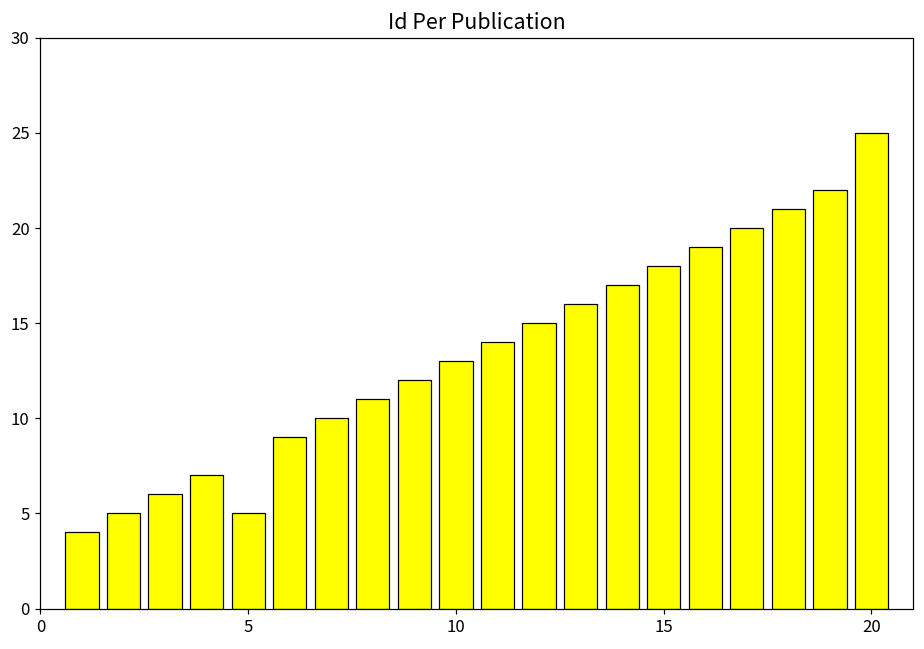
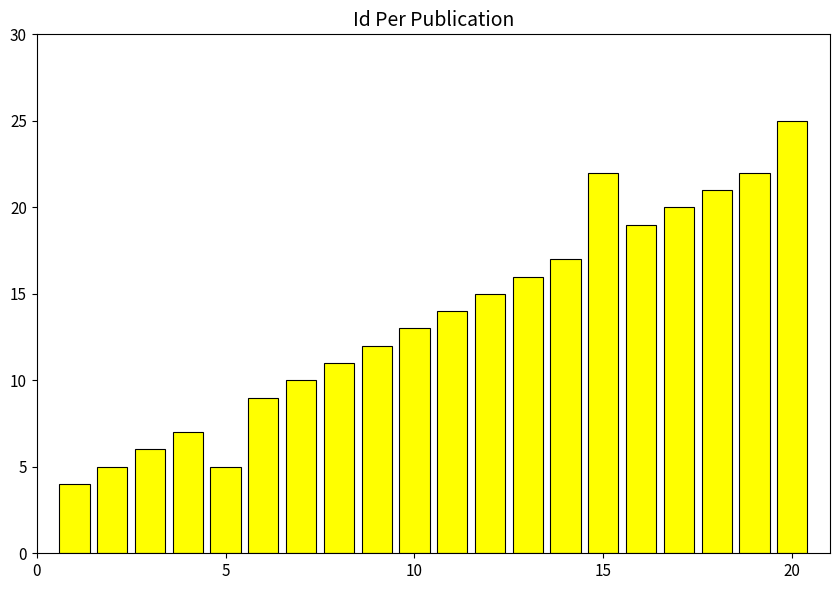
15: 18 -> 22
